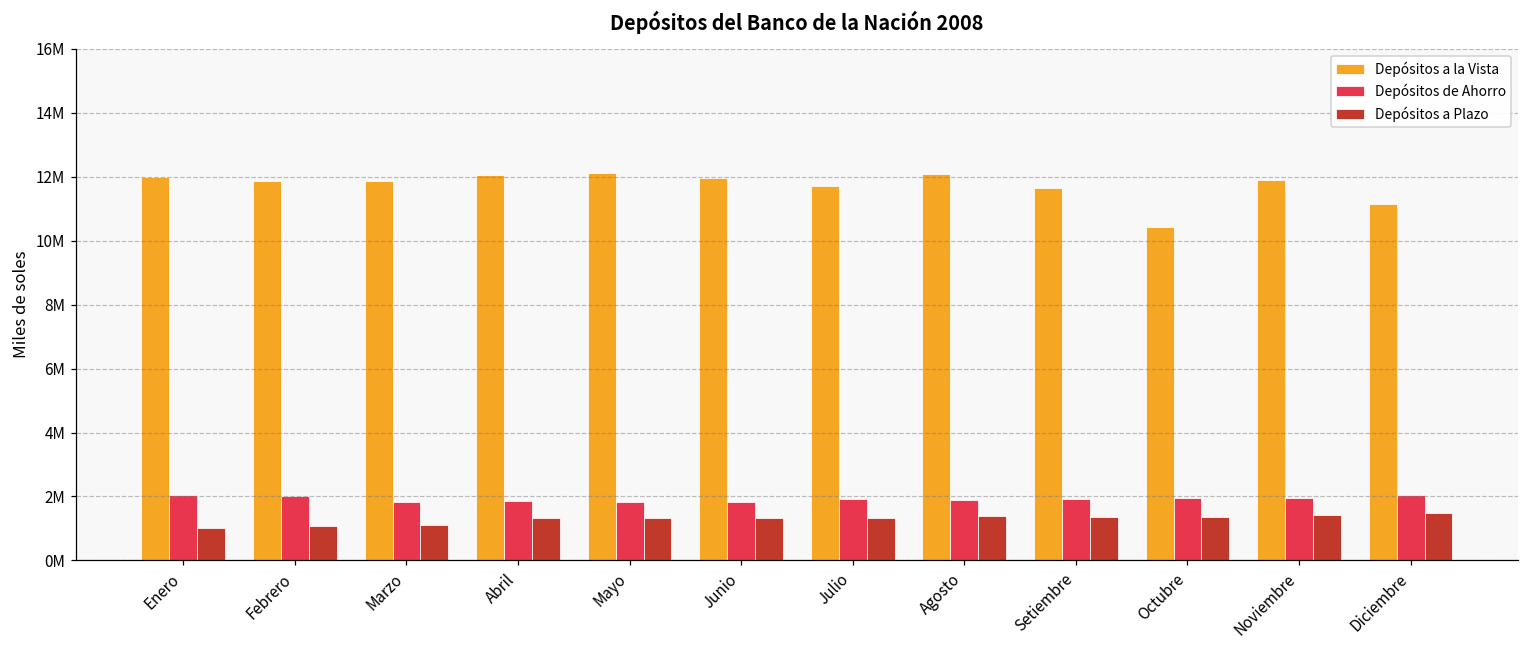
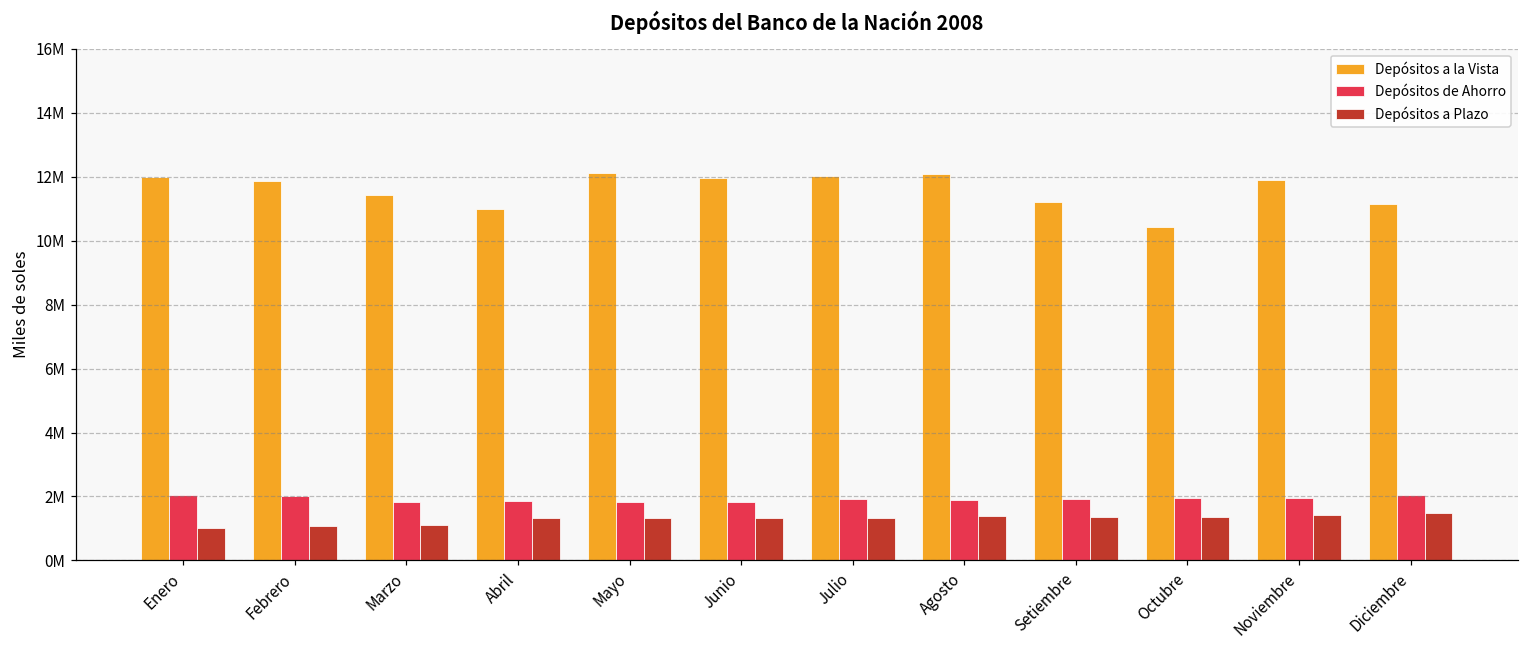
Depósitos a la Vista, Marzo: 11900000 -> 11400000
Depósitos a la Vista, Abril: 12100000 -> 11000000
Depósitos a la Vista, Julio: 11700000 -> 12000000
Depósitos a la Vista, Setiembre: 11600000 -> 11200000
